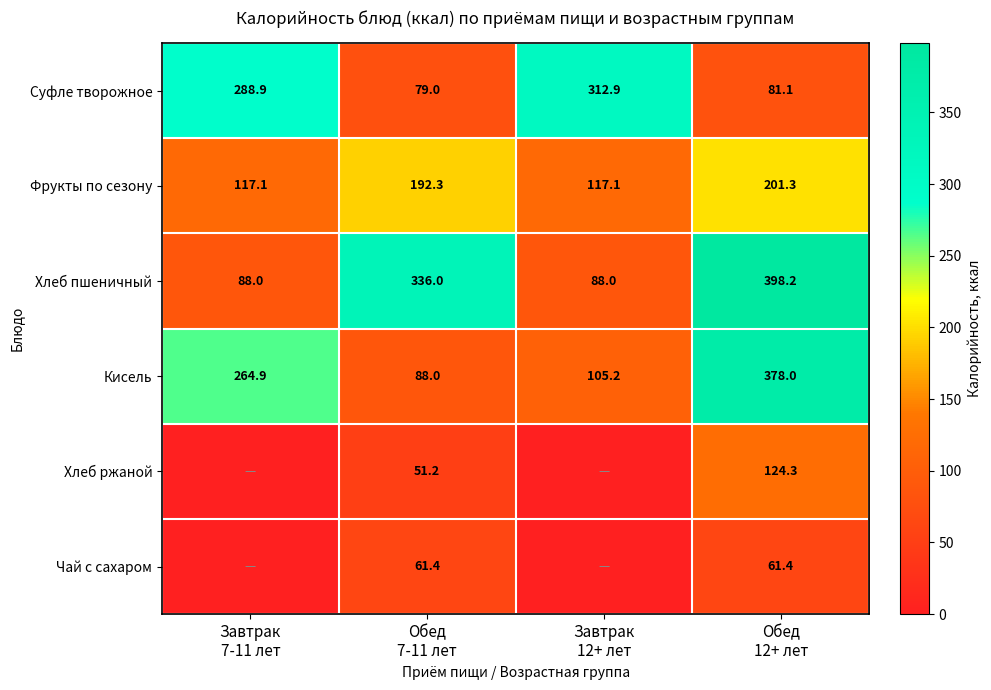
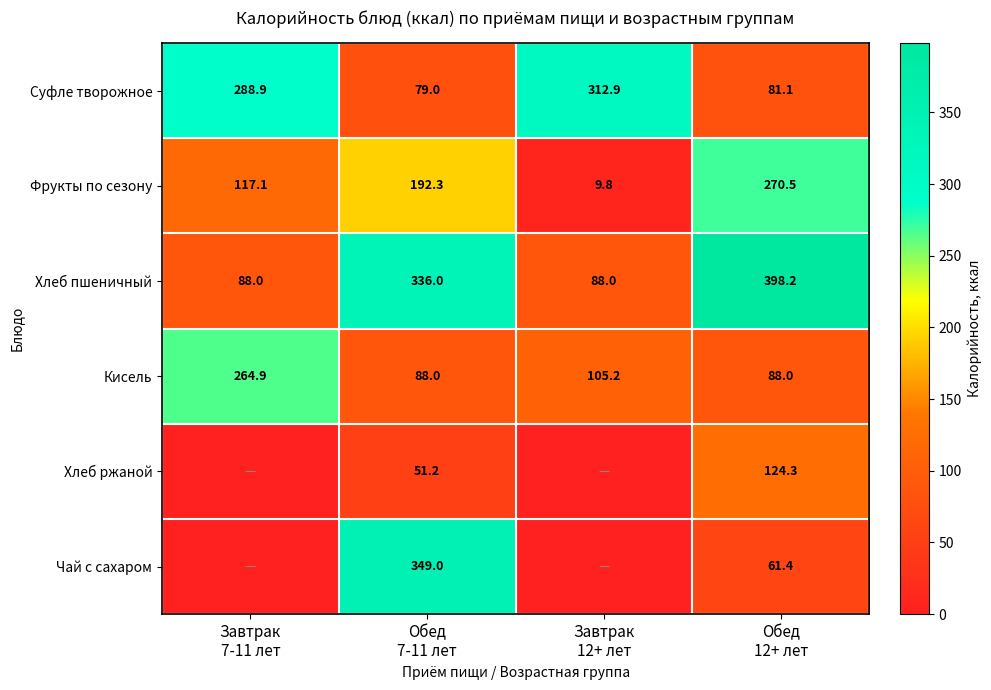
Фрукты по сезону, Завтрак 12+ лет: 117.1 -> 9.8
Фрукты по сезону, Обед 12+ лет: 201.3 -> 270.5
Кисель, Обед 12+ лет: 378.0 -> 88.0
Чай с сахаром, Обед 7-11 лет: 61.4 -> 349.0
